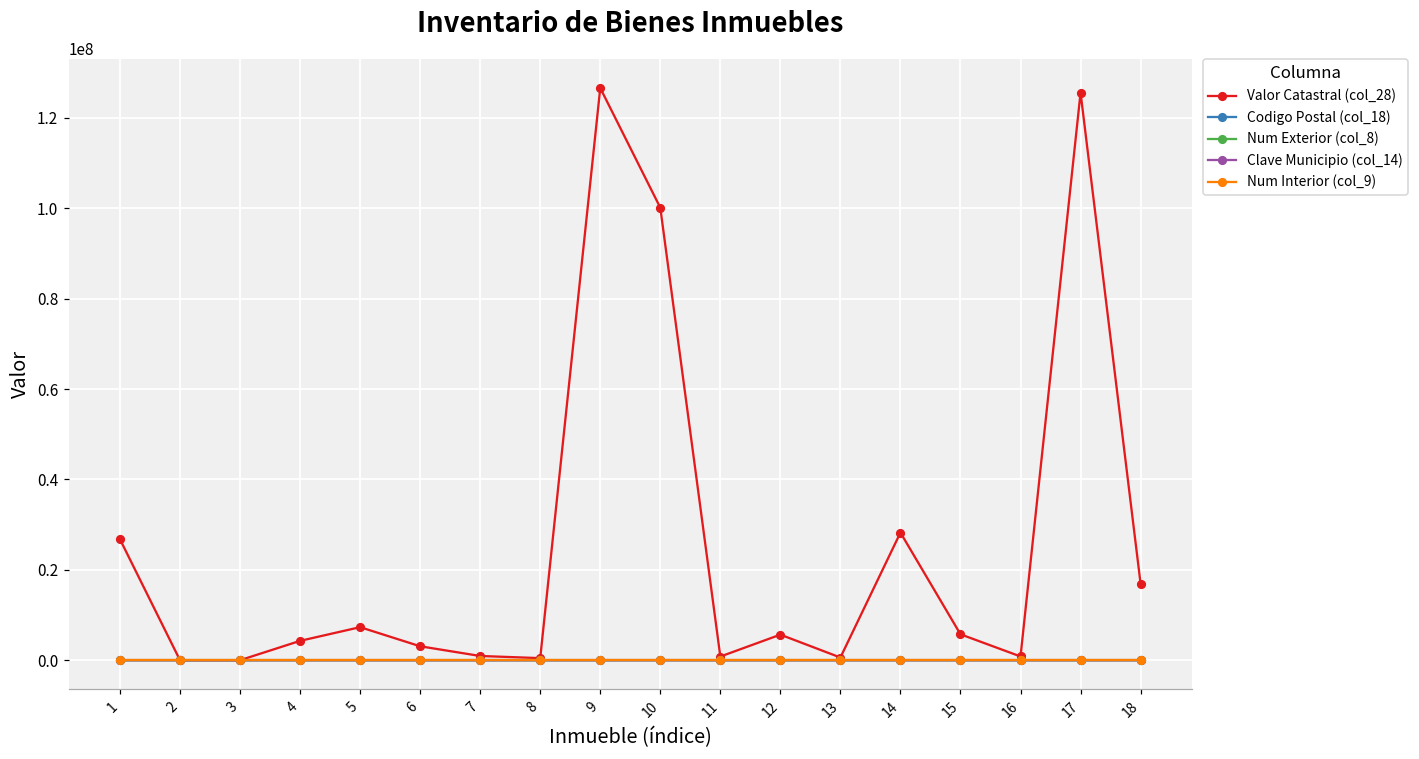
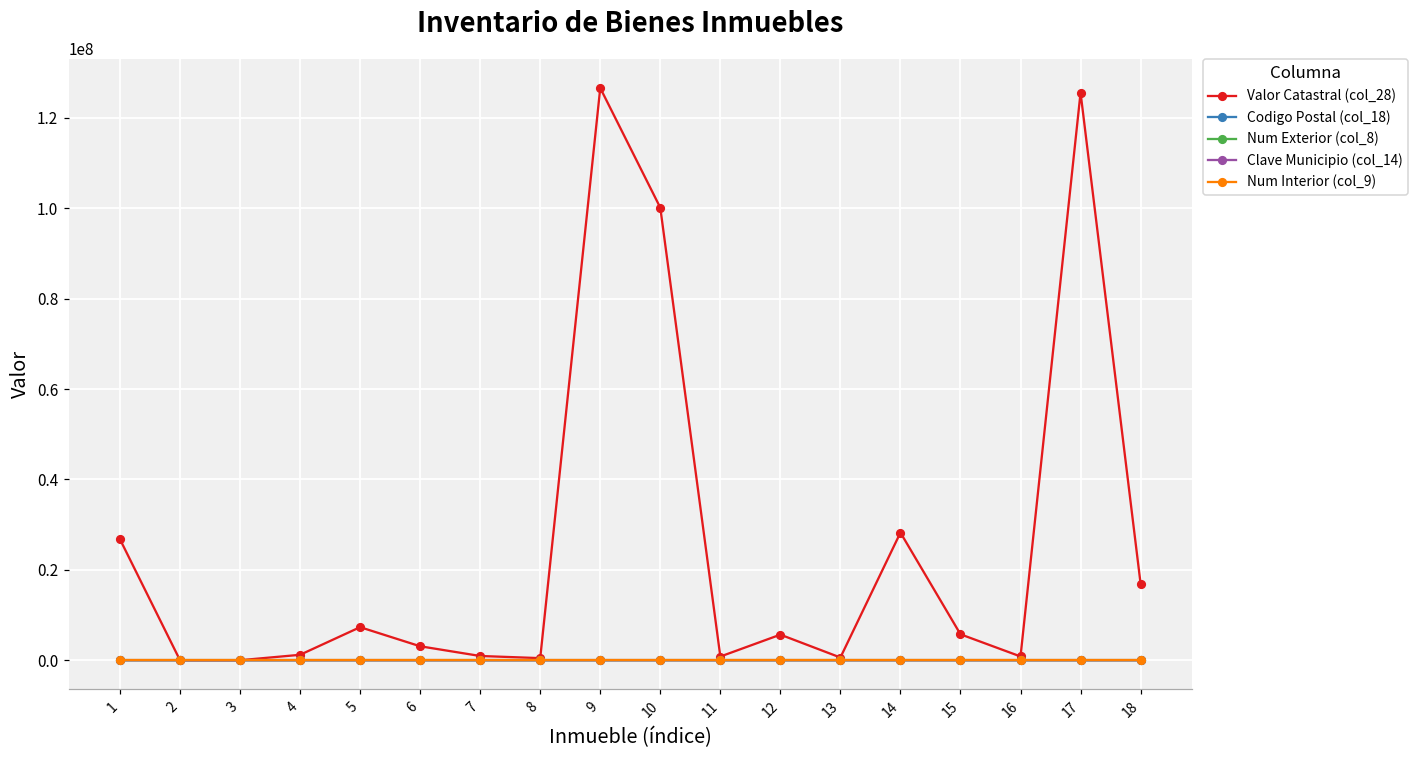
Valor Catastral (col_28), 4: 4000000 -> 1000000
